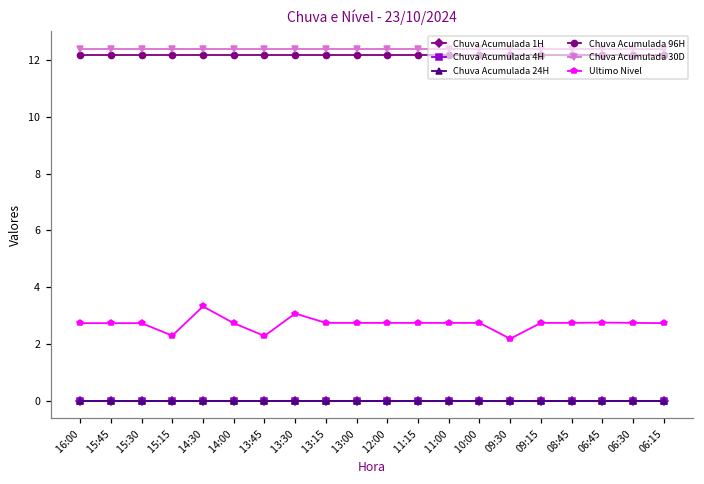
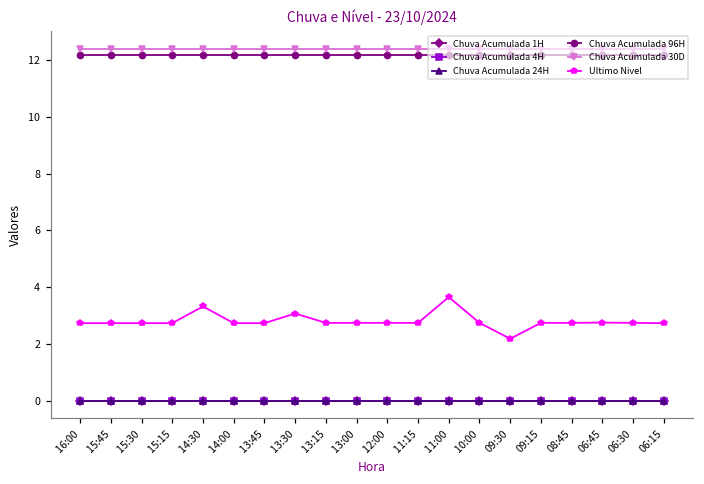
Ultimo Nivel, 15:15: 2.3 -> 2.7
Ultimo Nivel, 13:45: 2.3 -> 2.7
Ultimo Nivel, 11:00: 2.7 -> 3.7
